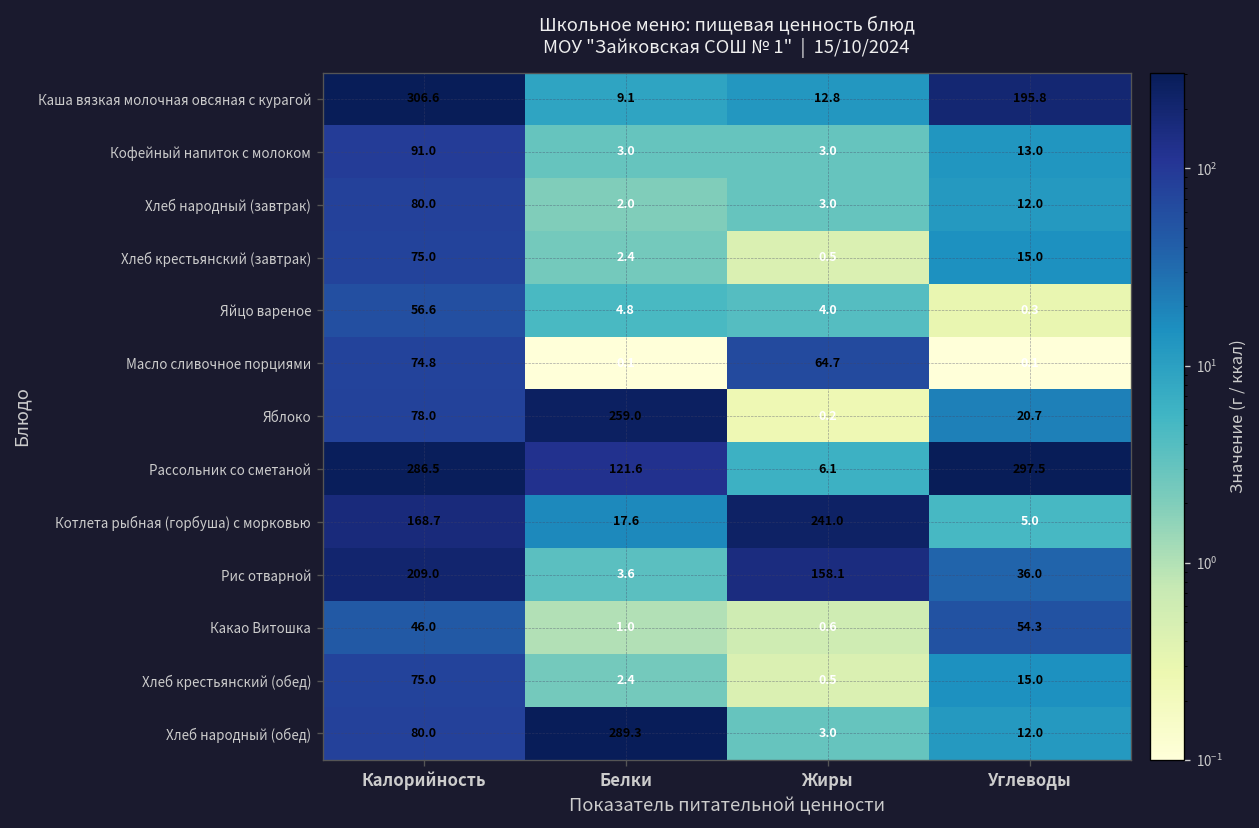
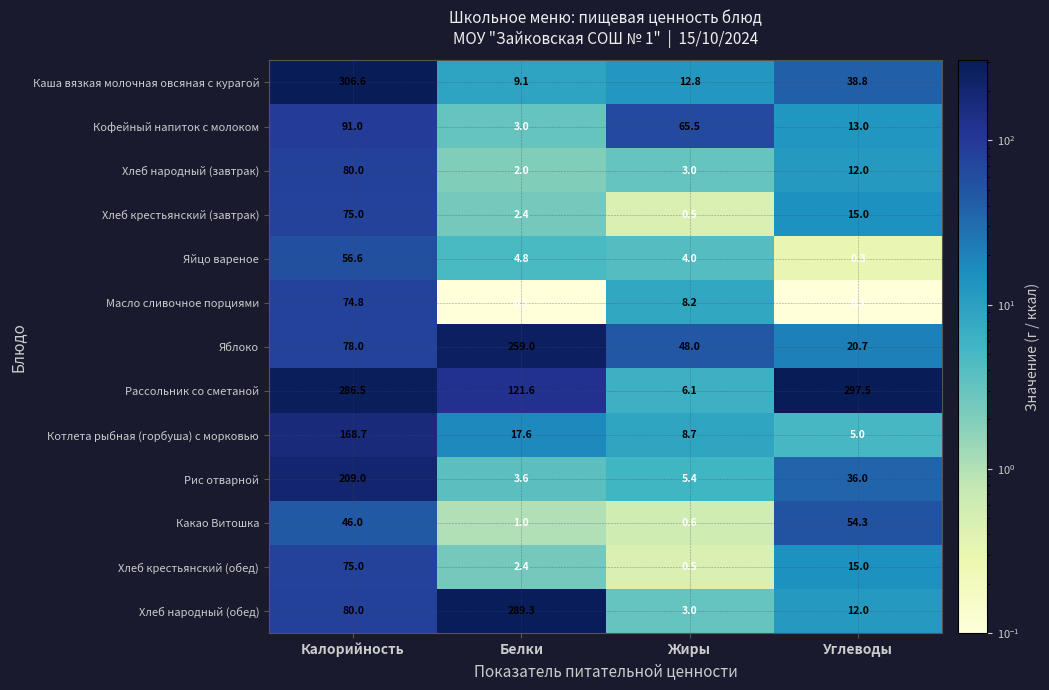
Каша вязкая молочная овсяная с курагой, Углеводы: 195.8 -> 38.8
Кофейный напиток с молоком, Жиры: 3.0 -> 65.5
Масло сливочное порциями, Жиры: 64.7 -> 8.2
Яблоко, Жиры: 0.2 -> 48.0
Котлета рыбная (горбуша) с морковью, Жиры: 241.0 -> 8.7
Рис отварной, Жиры: 158.1 -> 5.4
